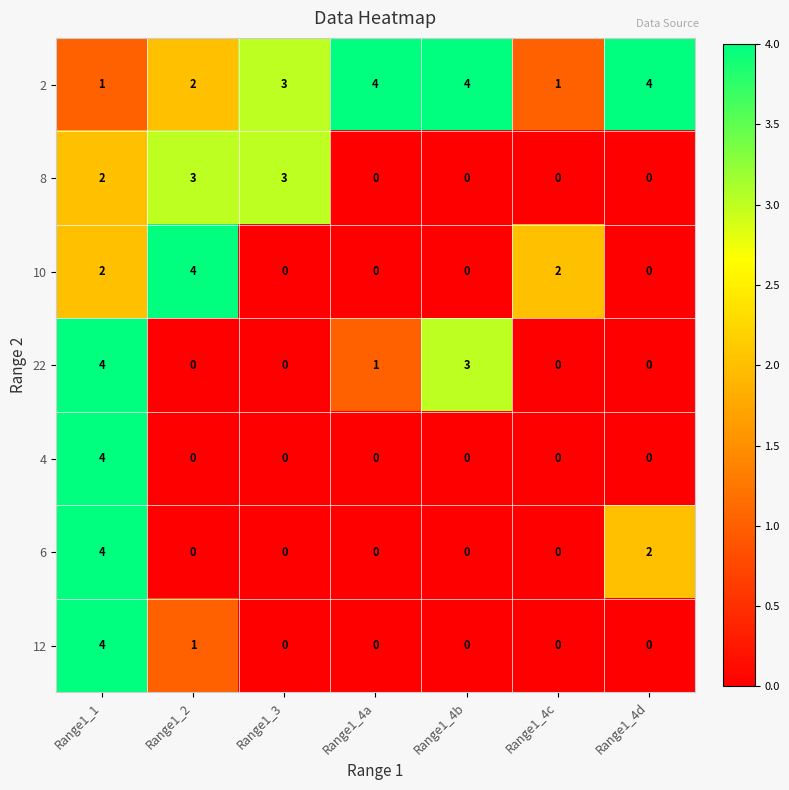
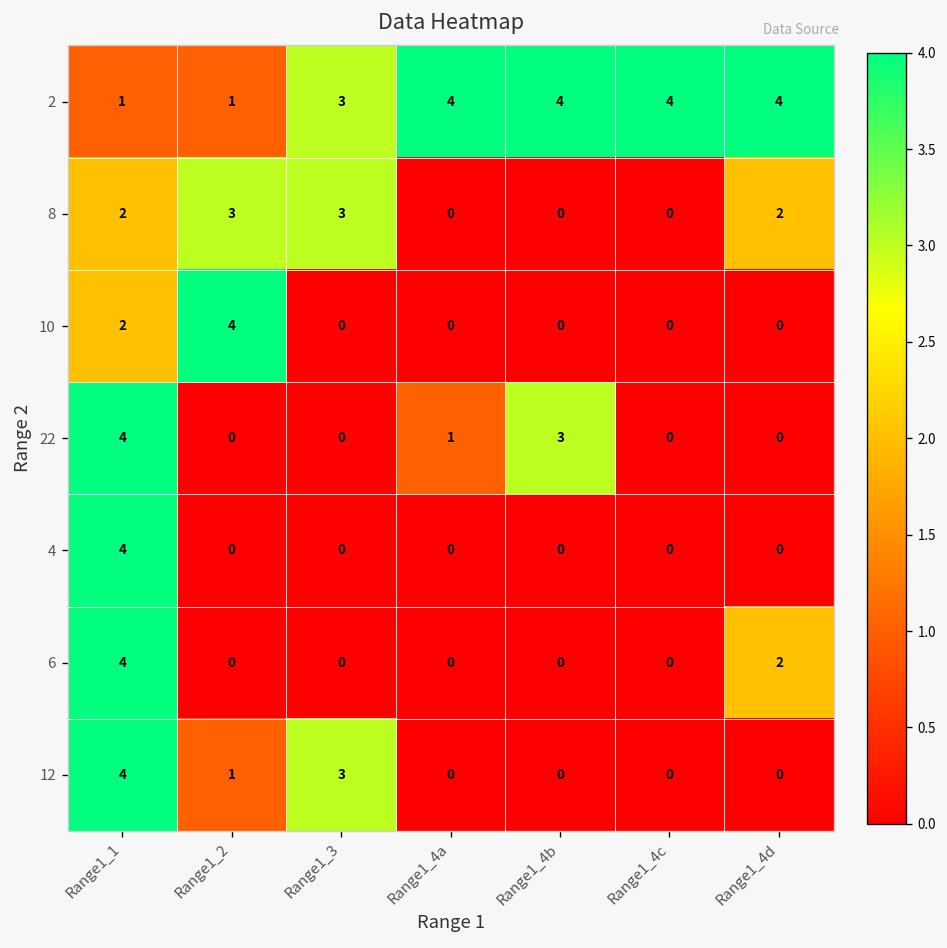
2, Range1_2: 2 -> 1
2, Range1_4c: 1 -> 4
8, Range1_4d: 0 -> 2
10, Range1_4c: 2 -> 0
12, Range1_3: 0 -> 3
